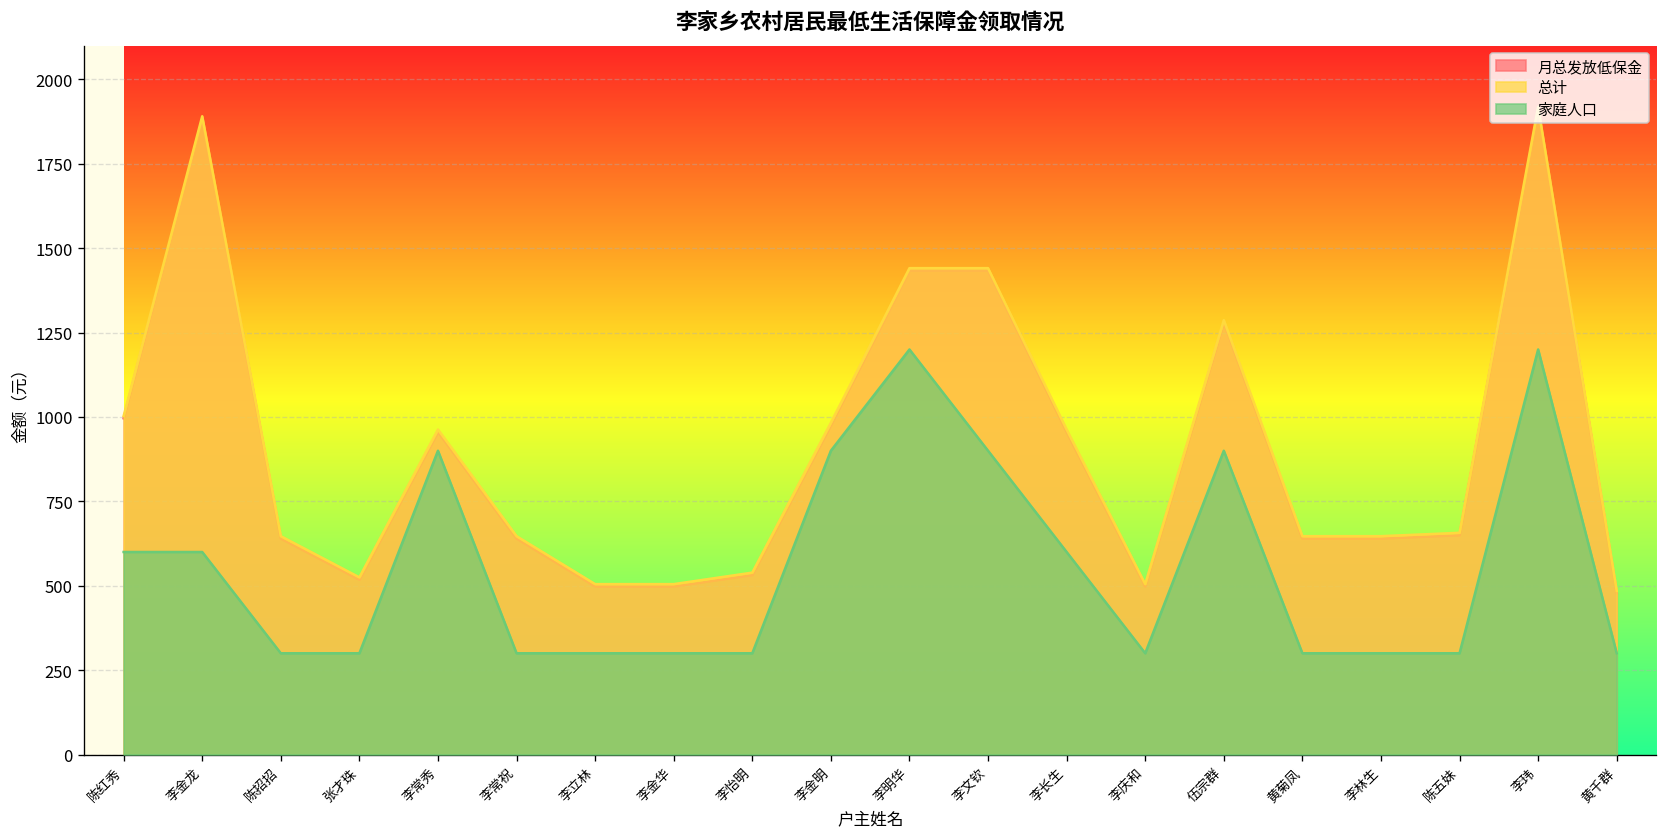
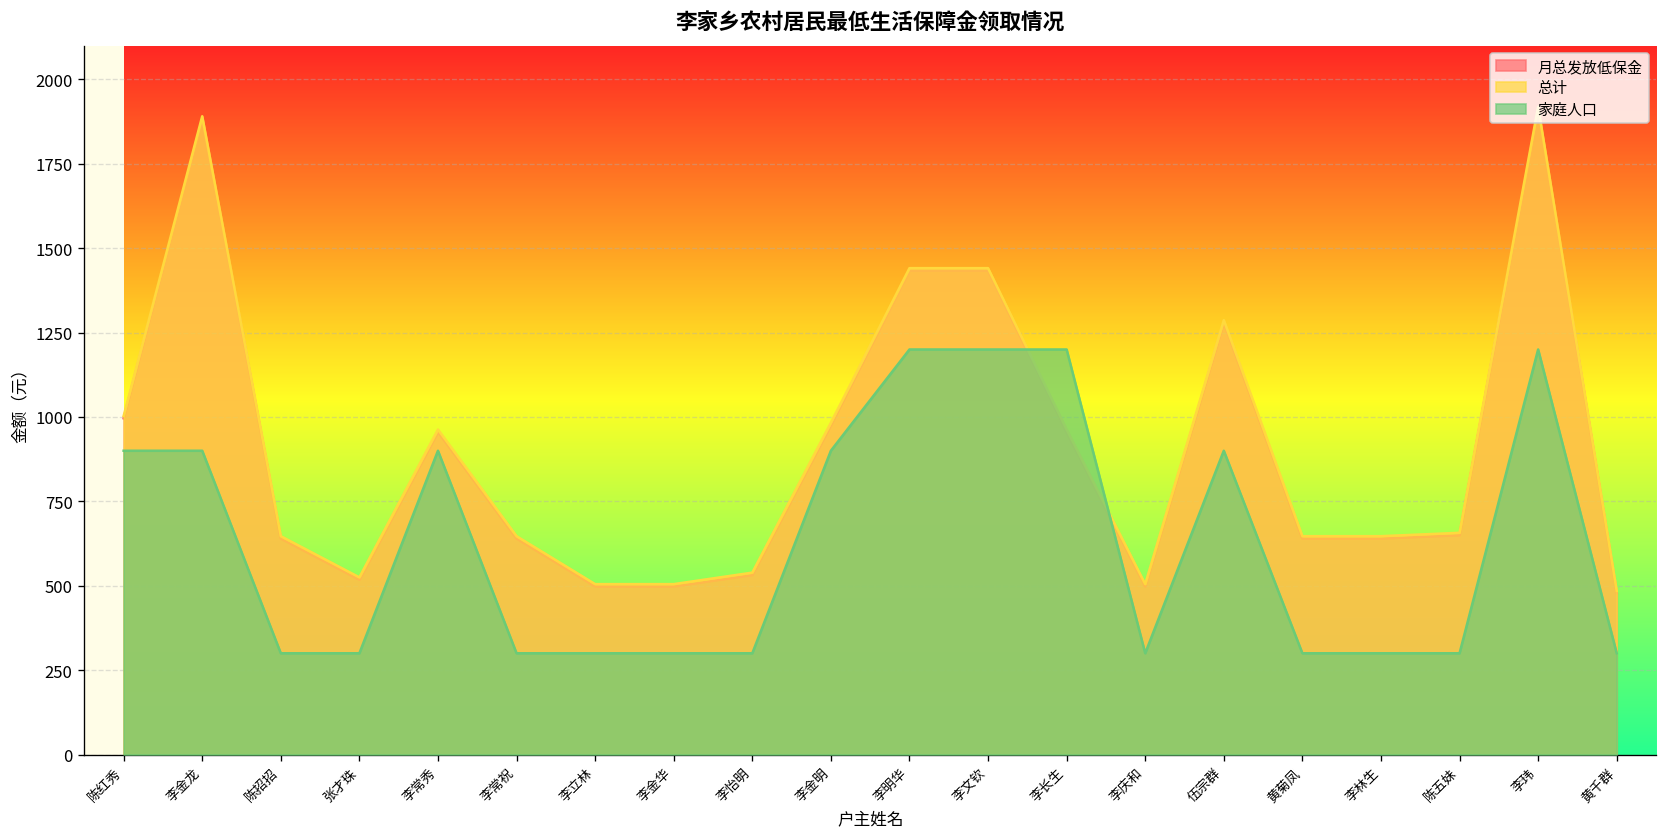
家庭人口, 陈红秀: 600 -> 900
家庭人口, 李金龙: 600 -> 900
家庭人口, 李文钦: 900 -> 1200
家庭人口, 李长生: 600 -> 1200
